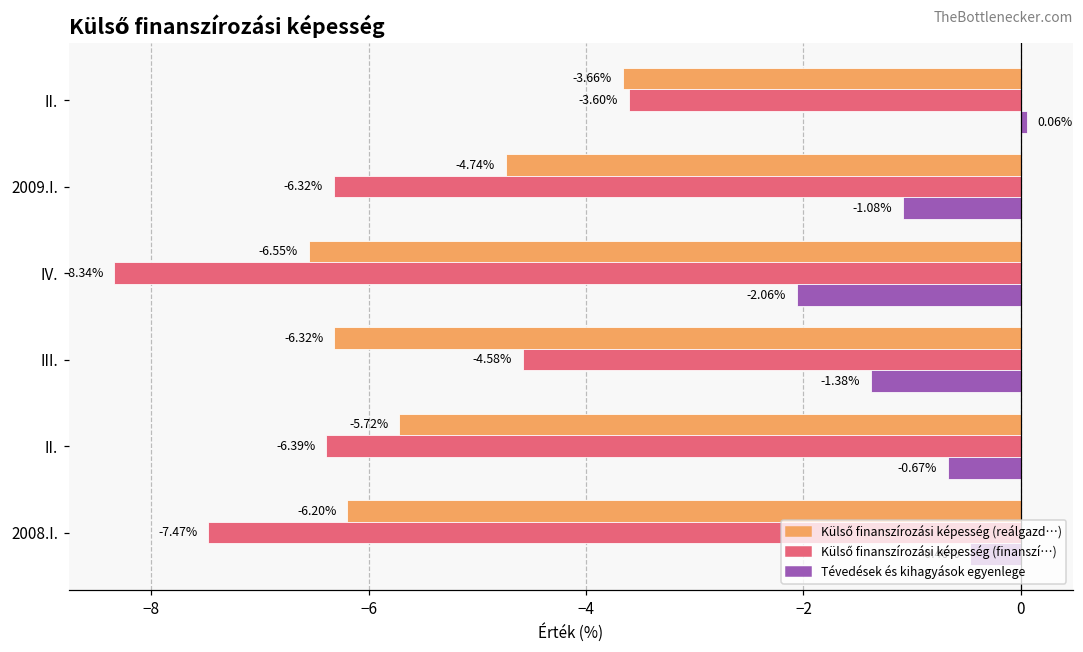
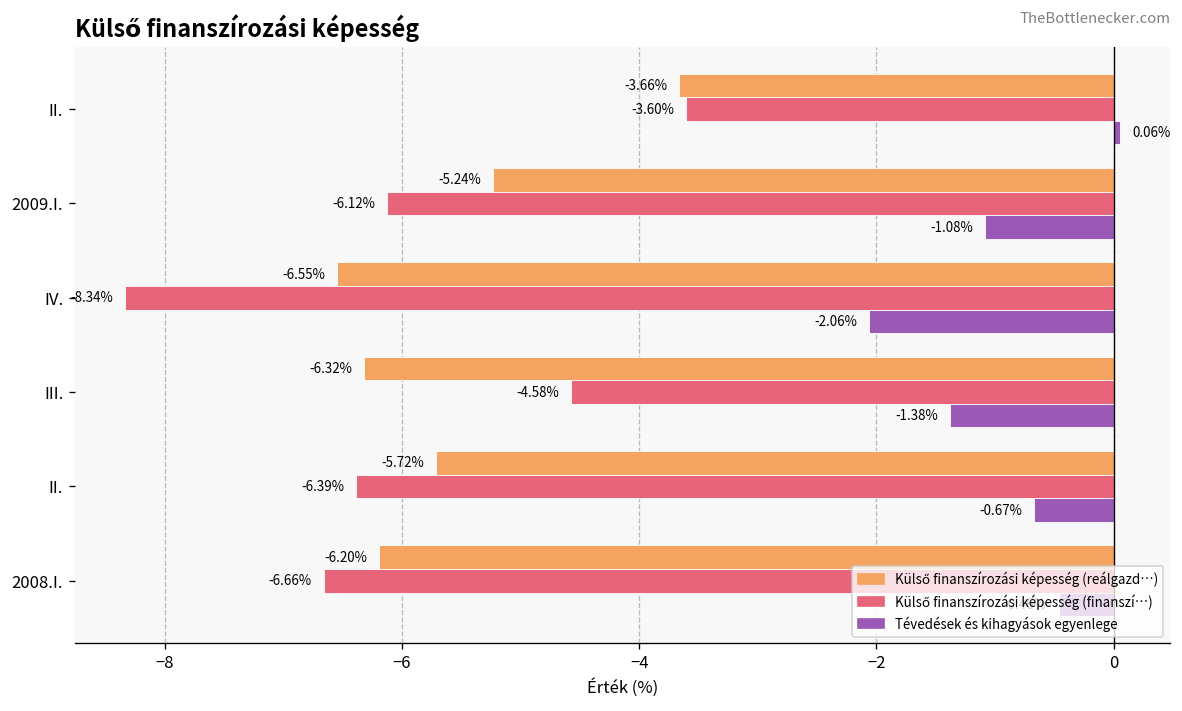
Külső finanszírozási képesség (reálgazd…), 2009.I.: -4.74% -> -5.24%
Külső finanszírozási képesség (finanszí…), 2009.I.: -6.32% -> -6.12%
Külső finanszírozási képesség (finanszí…), 2008.I.: -7.47% -> -6.66%
